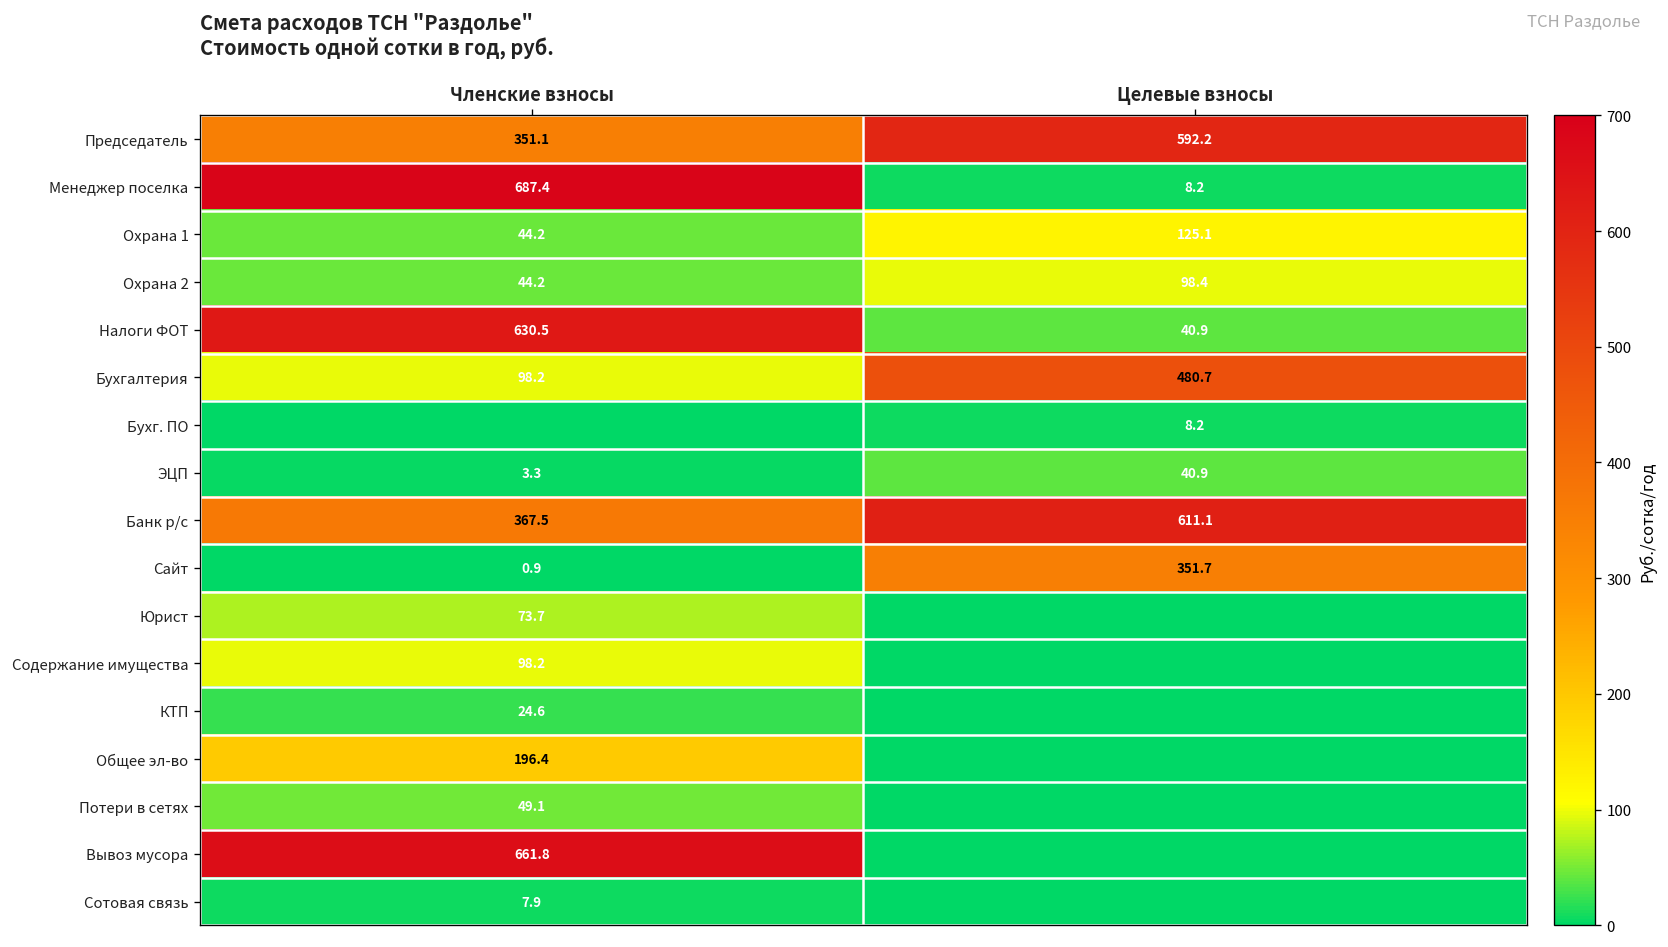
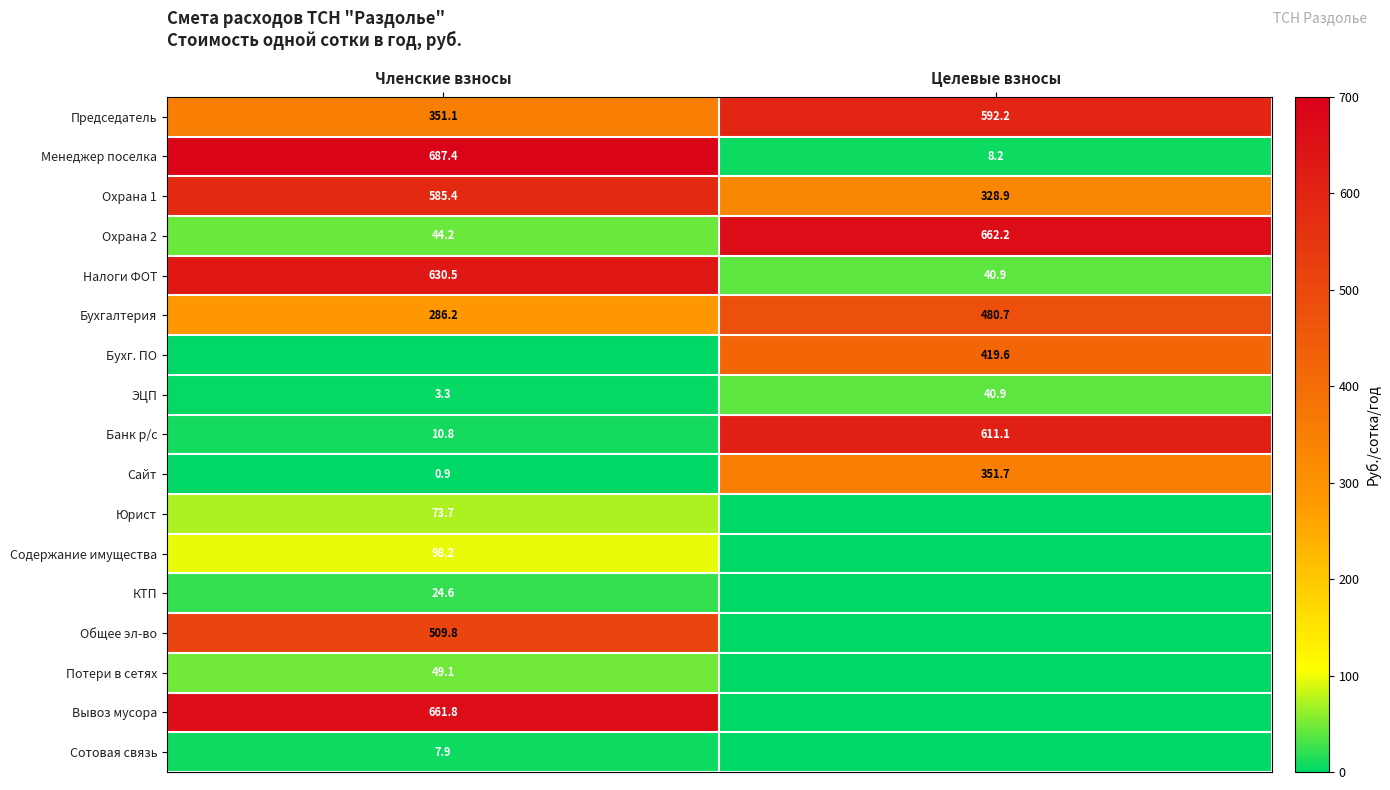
Охрана 1, Членские взносы: 44.2 -> 585.4
Охрана 1, Целевые взносы: 125.1 -> 328.9
Охрана 2, Целевые взносы: 98.4 -> 662.2
Бухгалтерия, Членские взносы: 98.2 -> 286.2
Бухг. ПО, Целевые взносы: 8.2 -> 419.6
Банк р/с, Членские взносы: 367.5 -> 10.8
Общее эл-во, Членские взносы: 196.4 -> 509.8
